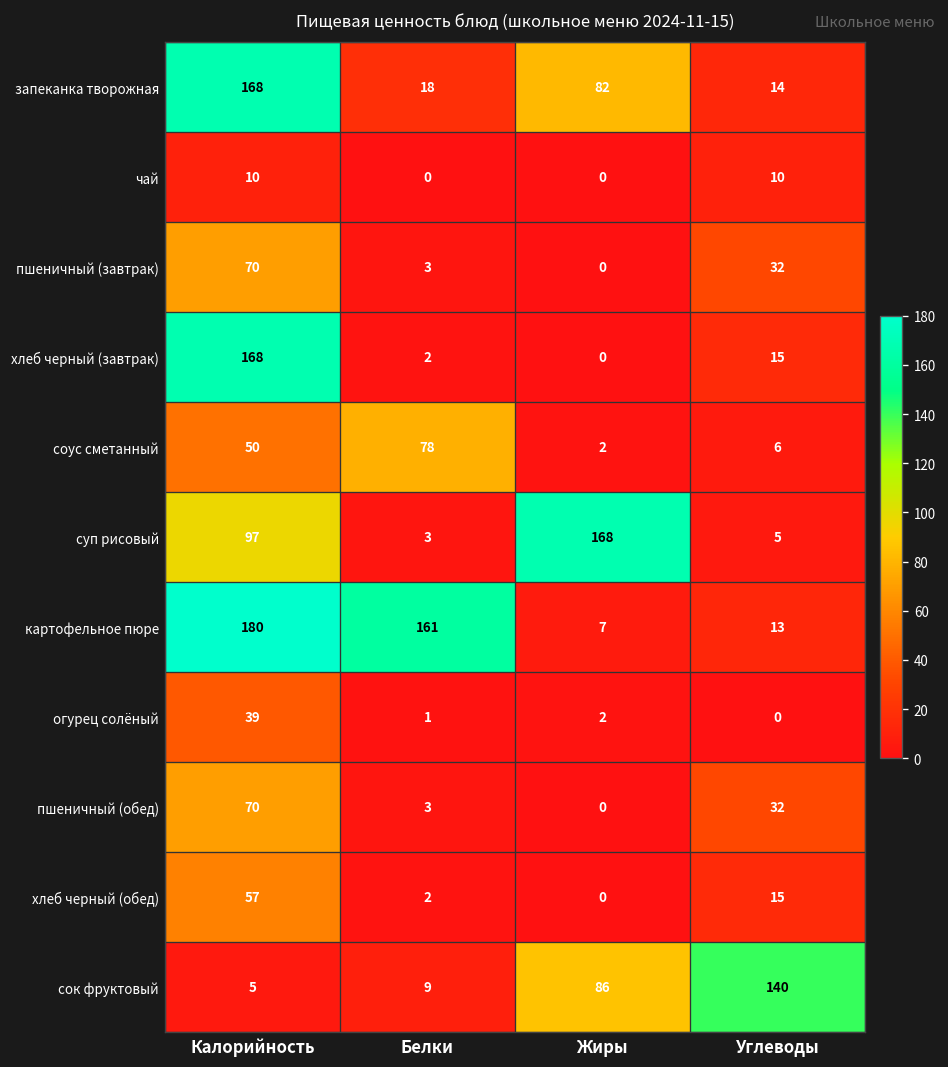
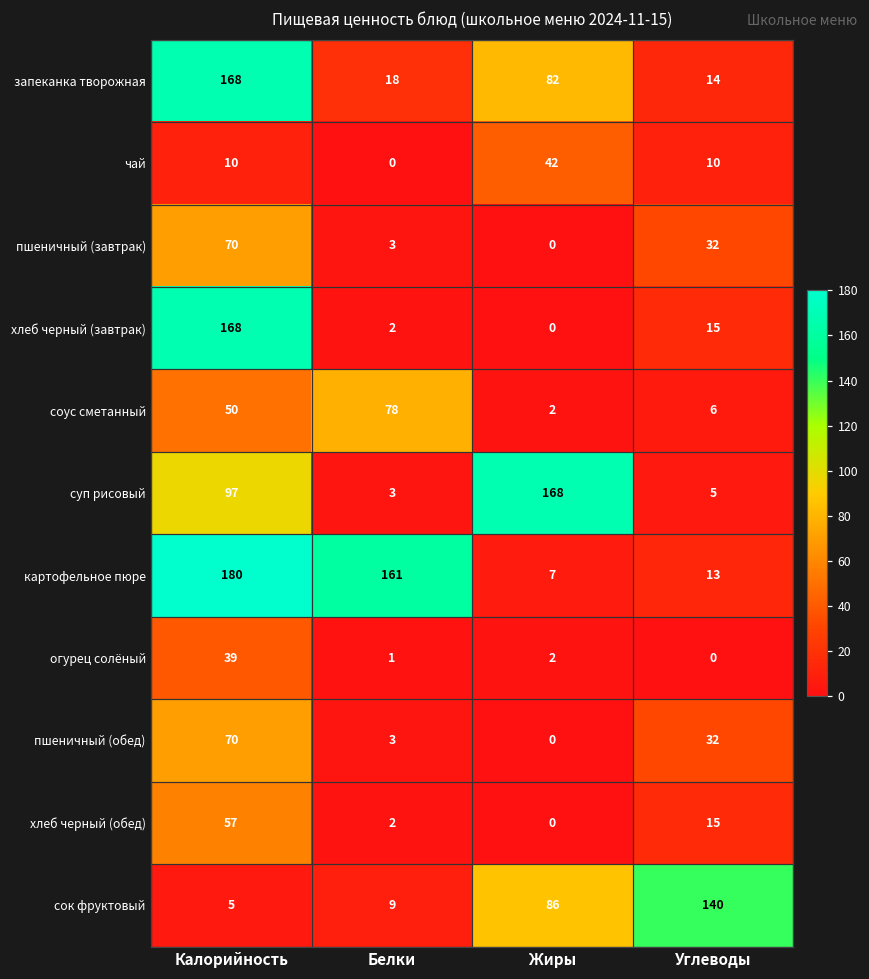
чай, Жиры: 0 -> 42
